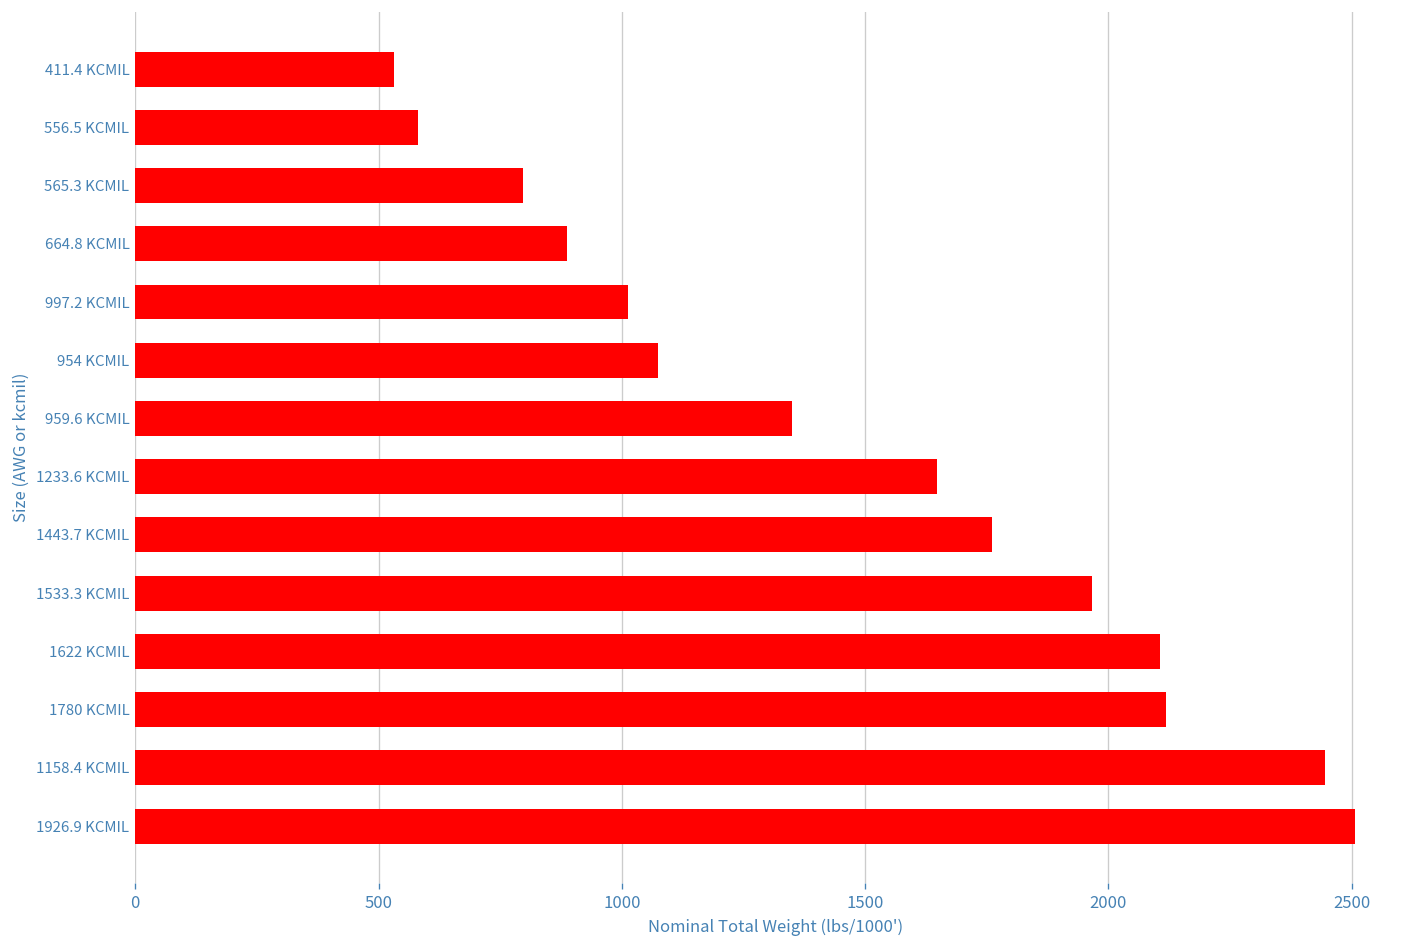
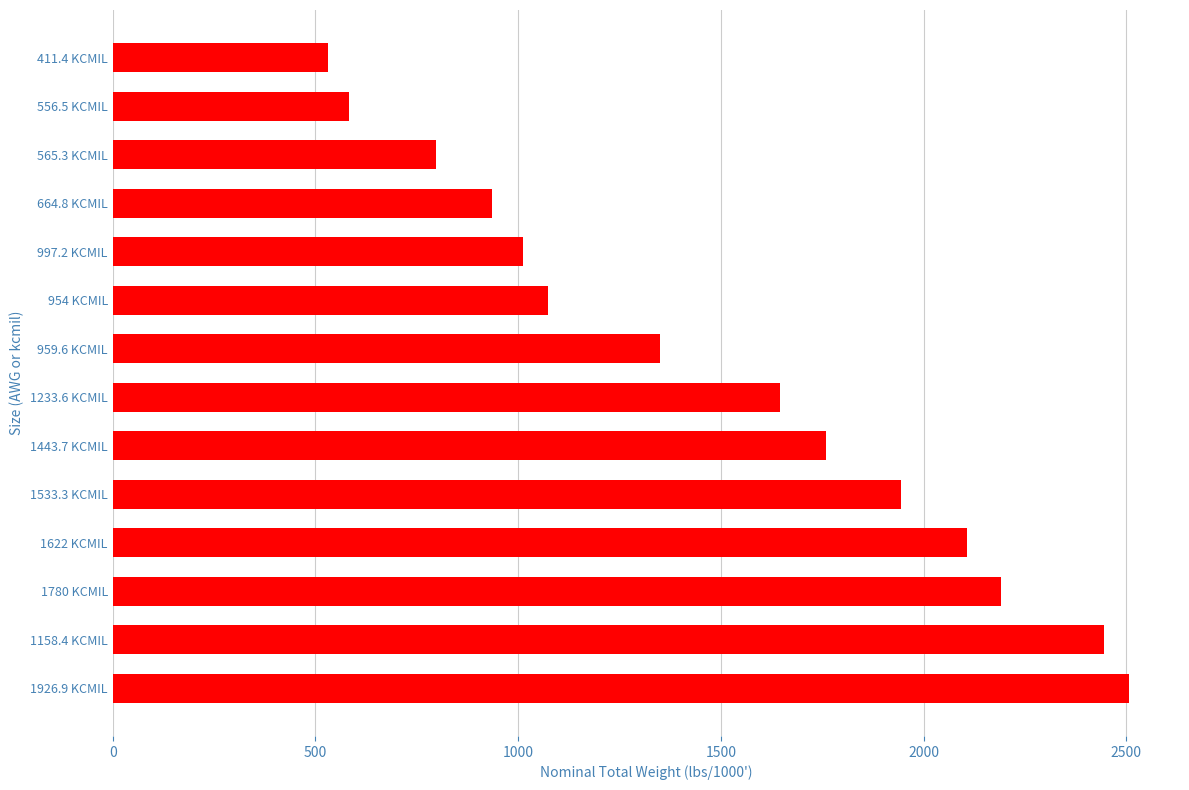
664.8 KCMIL: 890 -> 940
1533.3 KCMIL: 1970 -> 1950
1780 KCMIL: 2120 -> 2190
